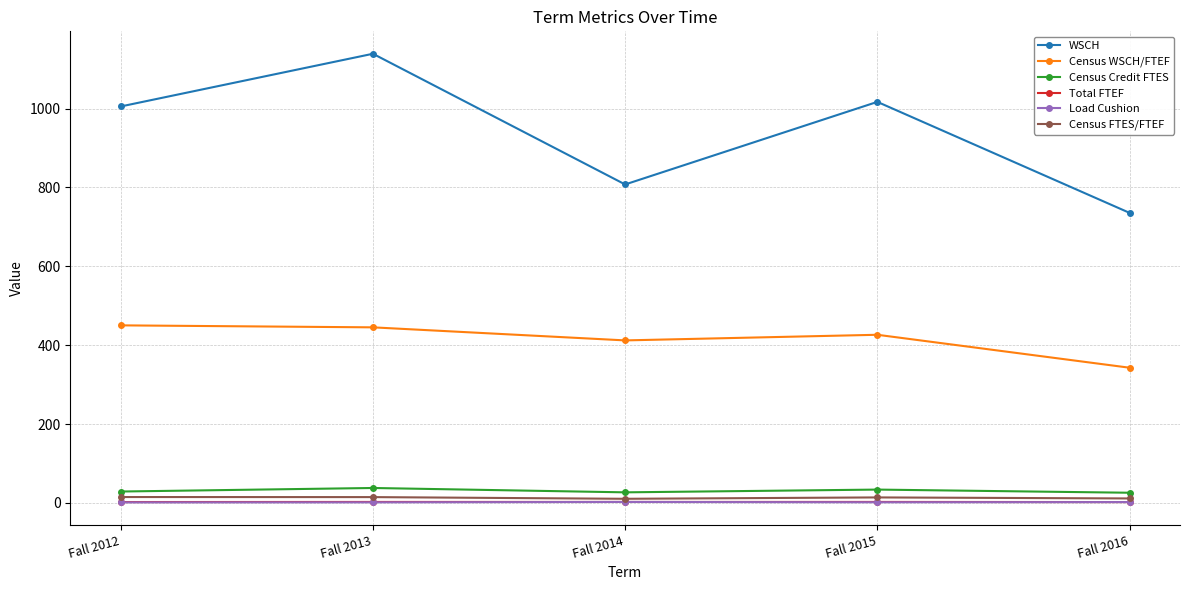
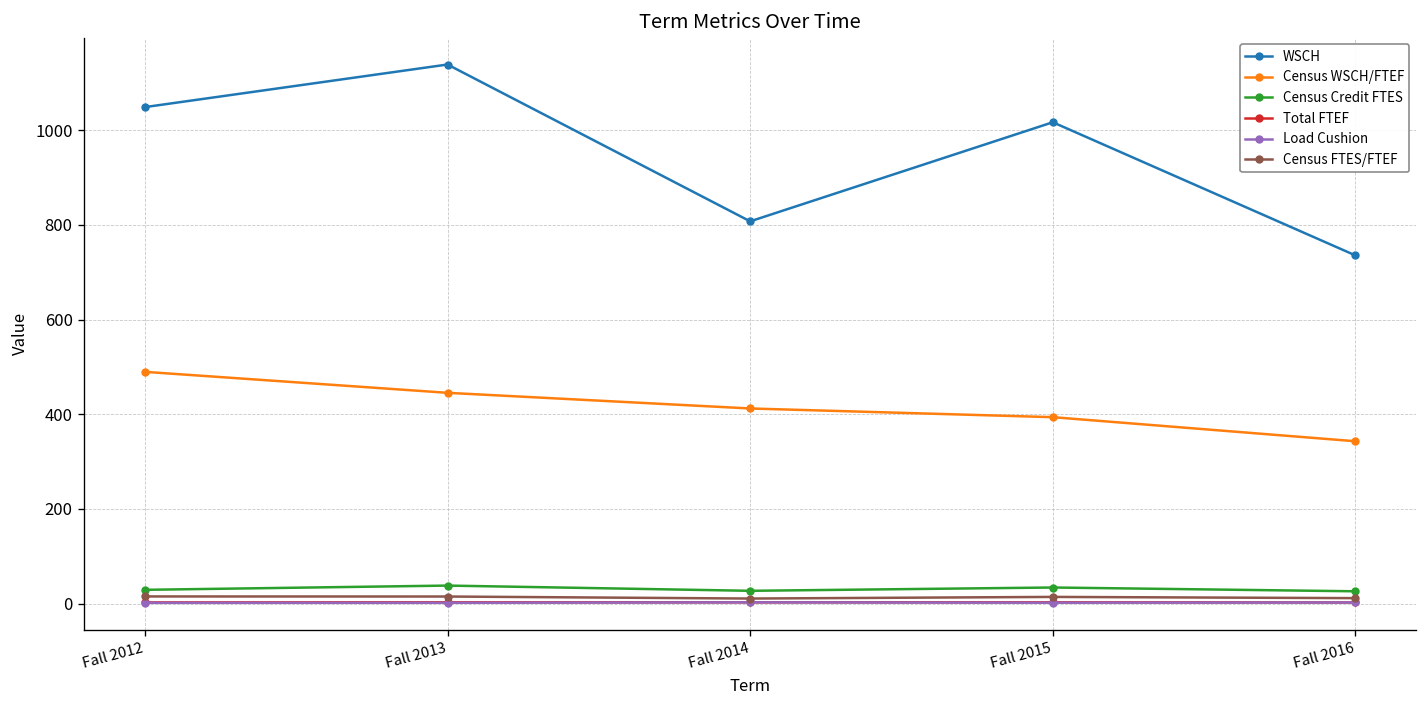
WSCH, Fall 2012: 1010 -> 1050
Census WSCH/FTEF, Fall 2012: 450 -> 490
Census WSCH/FTEF, Fall 2015: 430 -> 390
